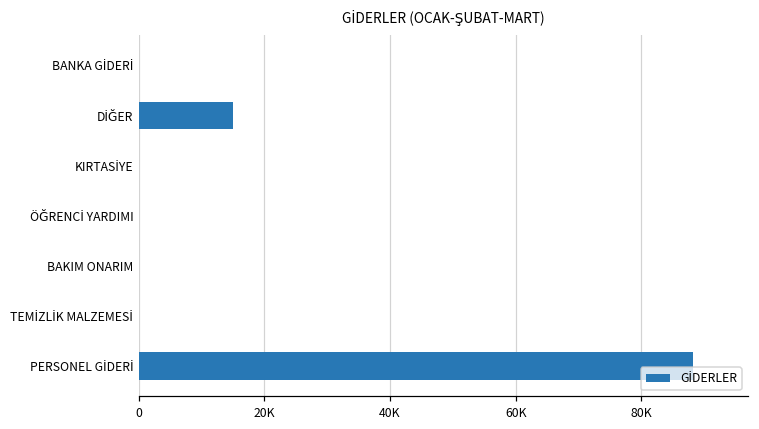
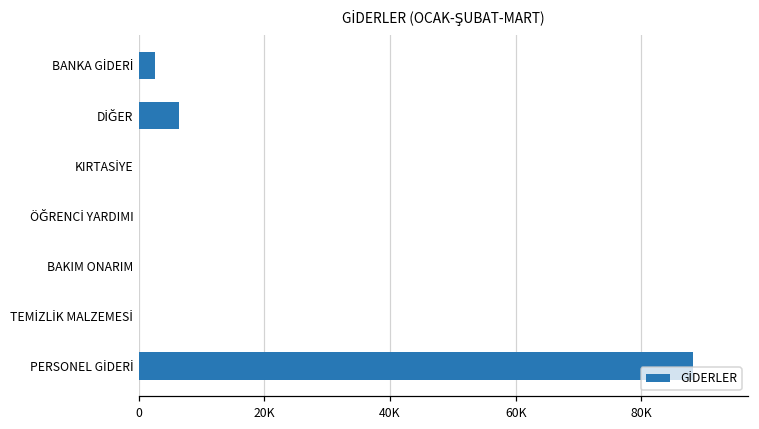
BANKA GİDERİ: 0 -> 3000
DİĞER: 15000 -> 6000
